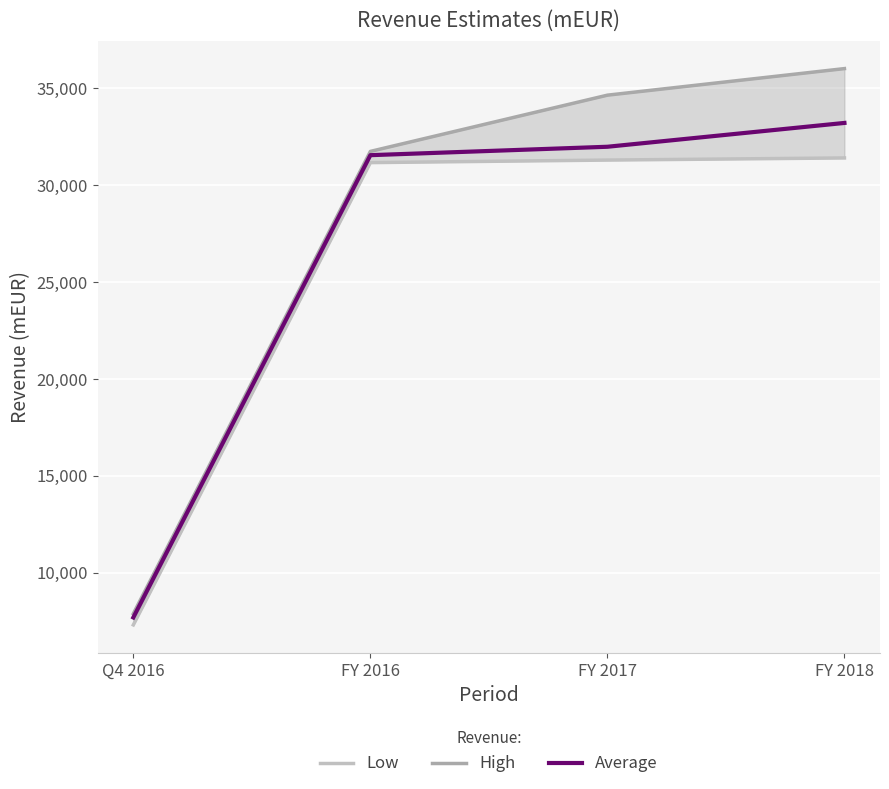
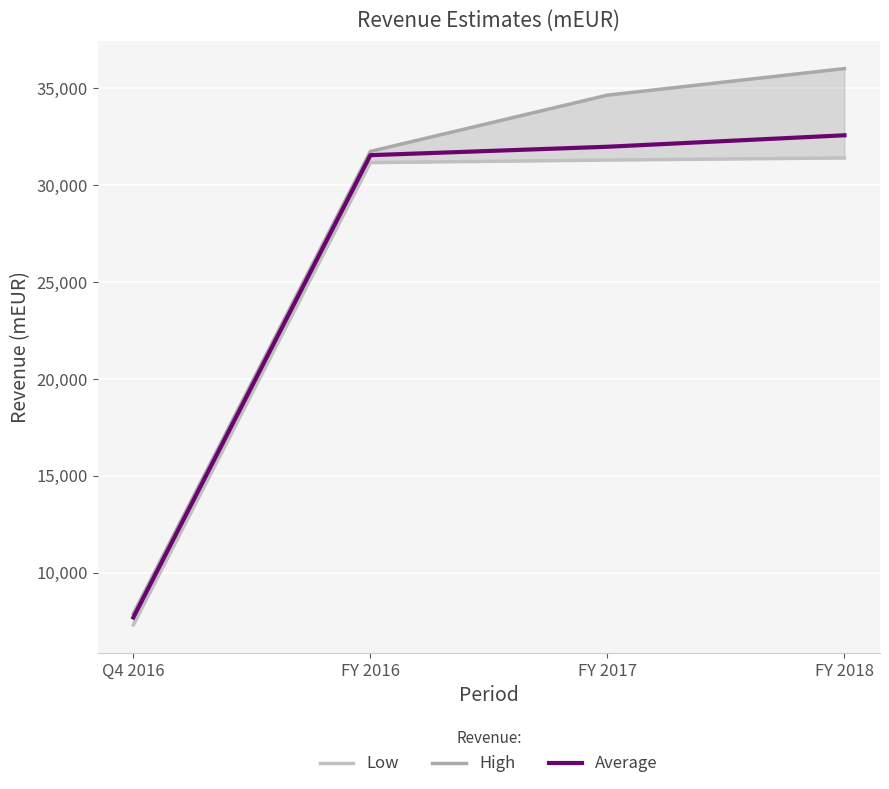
Average, FY 2018: 33,200 -> 32,600
